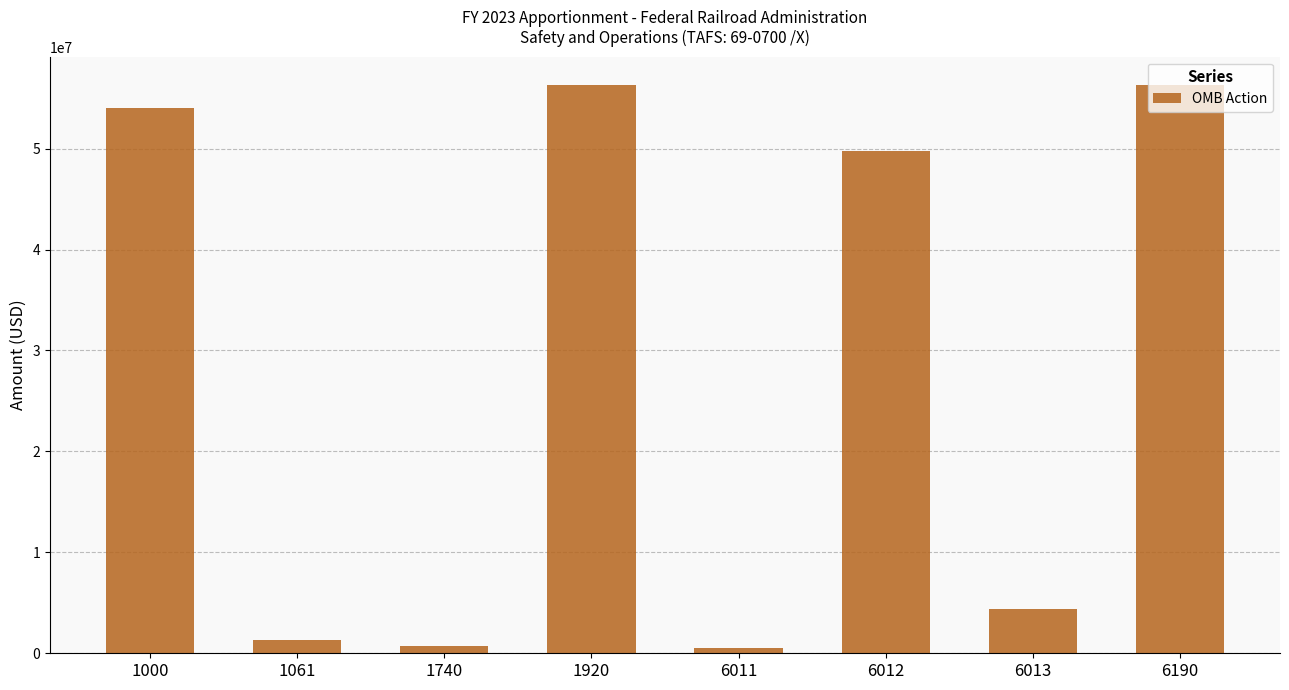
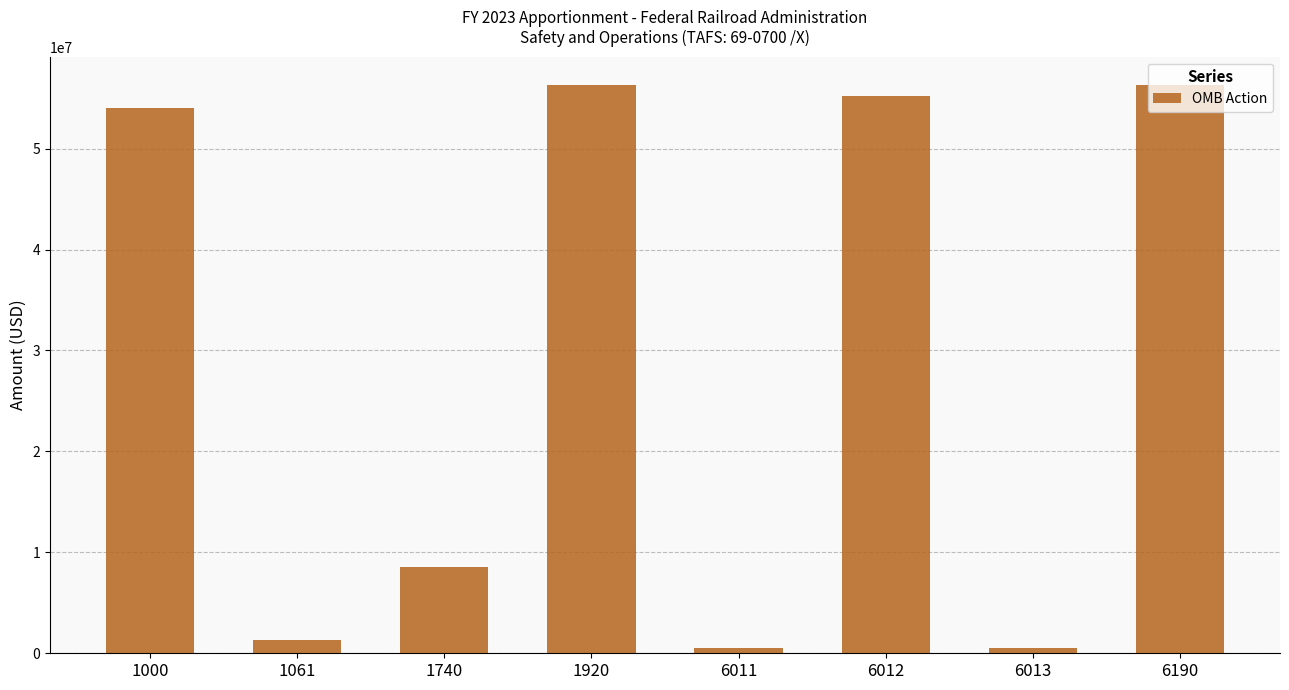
1740: 800000 -> 8500000
6012: 49700000 -> 55300000
6013: 4400000 -> 500000
